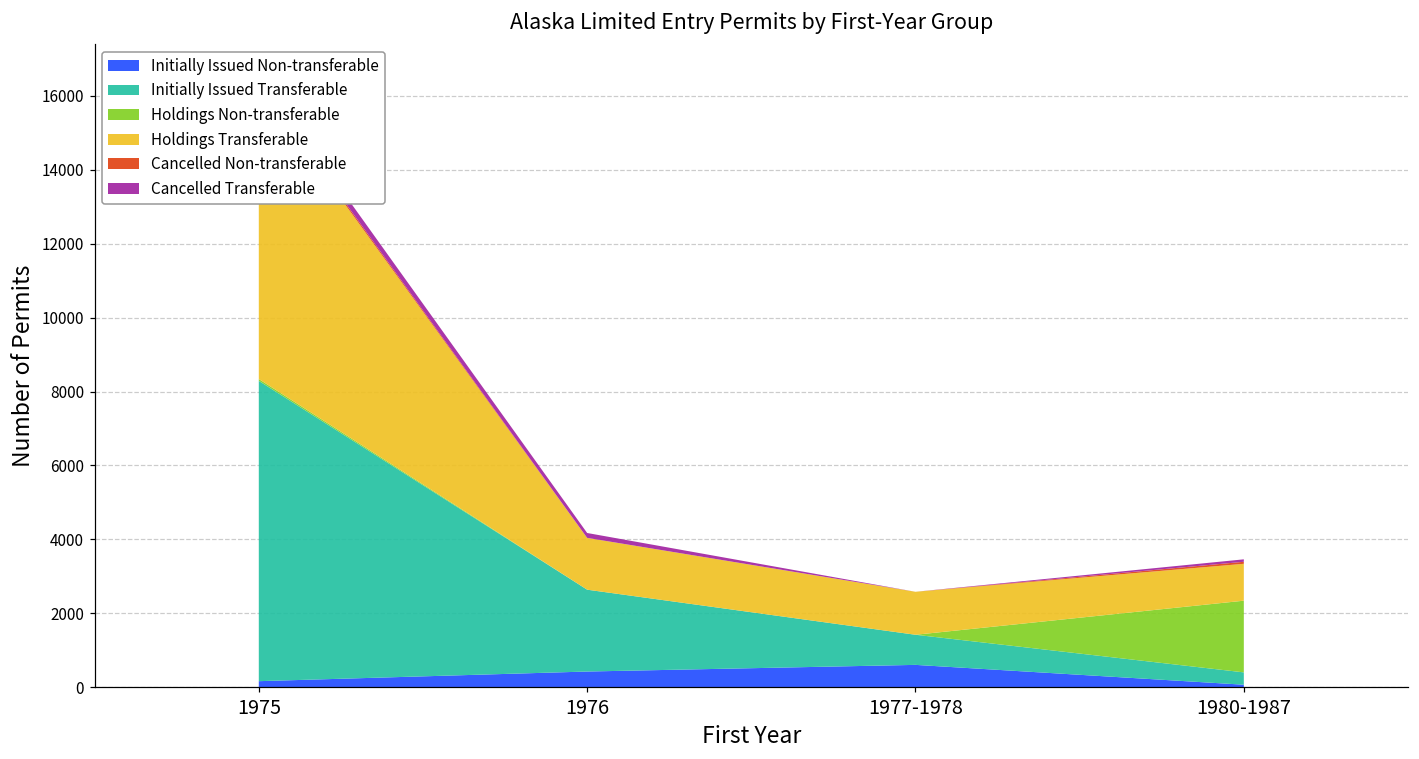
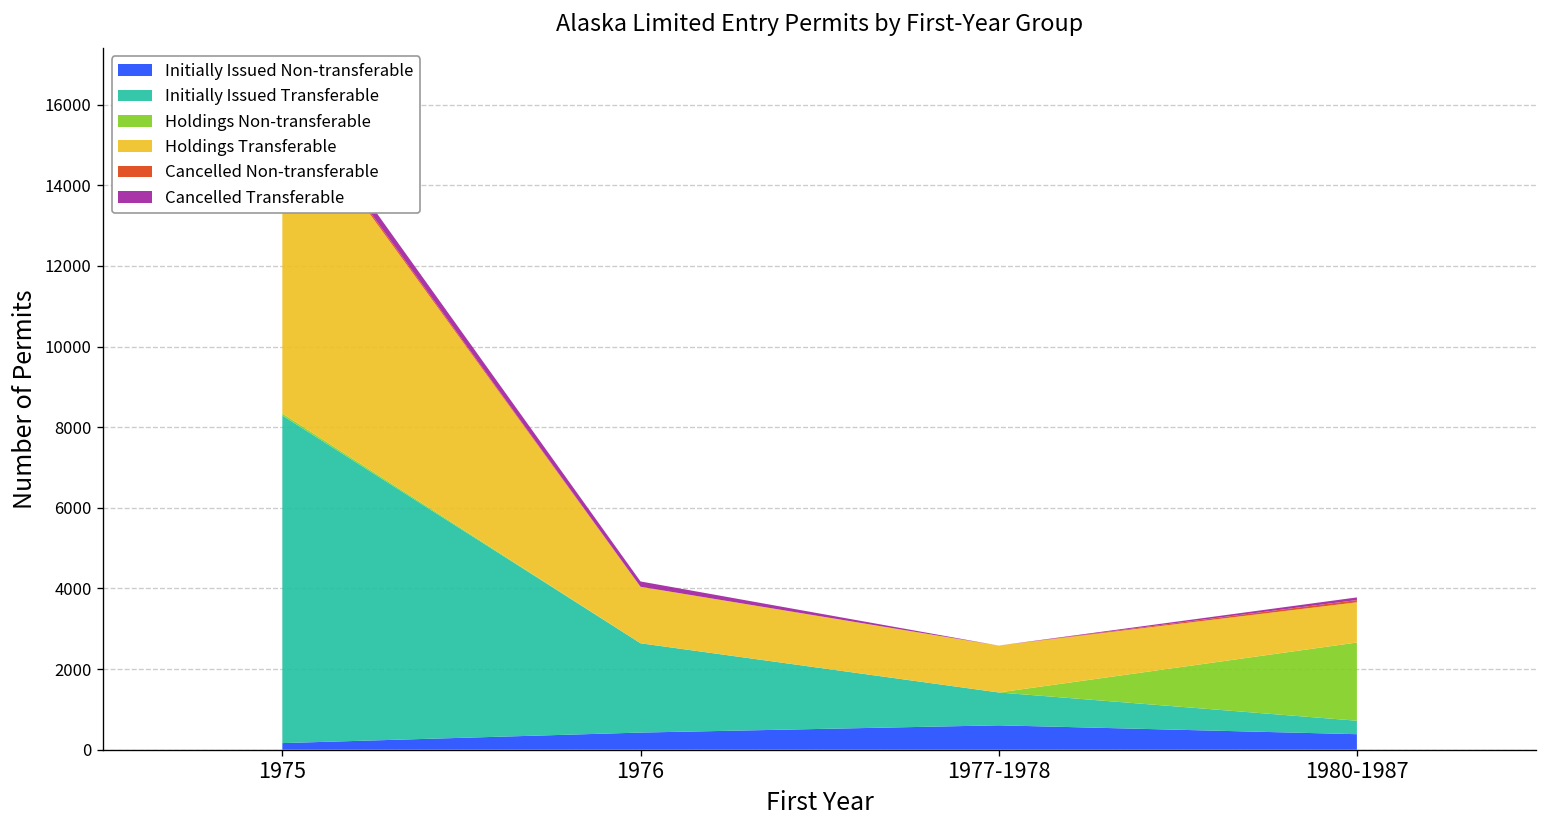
Initially Issued Non-transferable, 1980-1987: 100 -> 400
